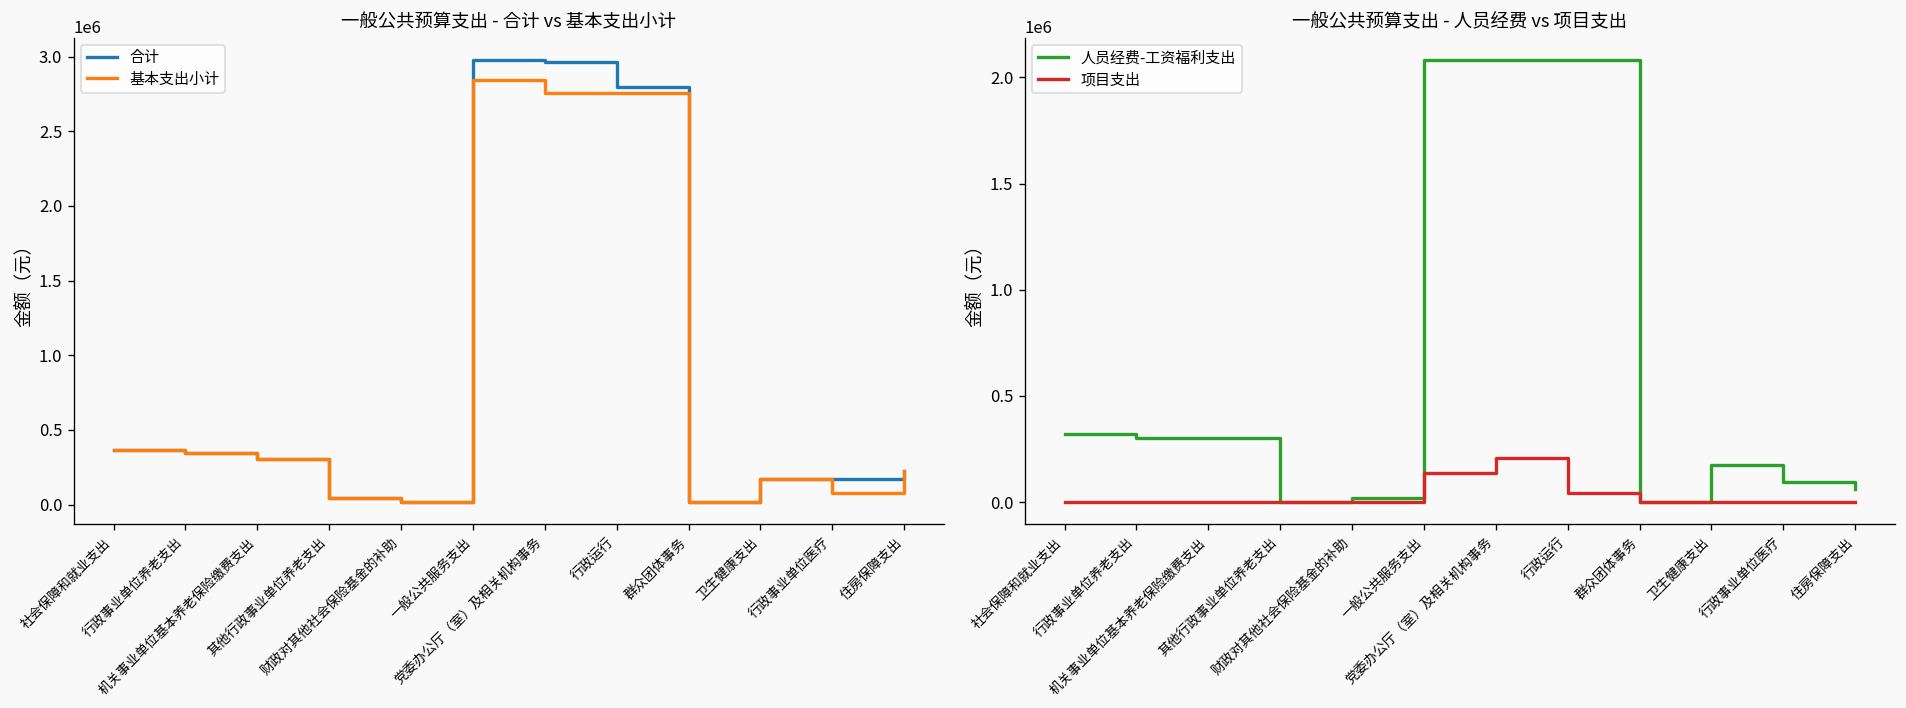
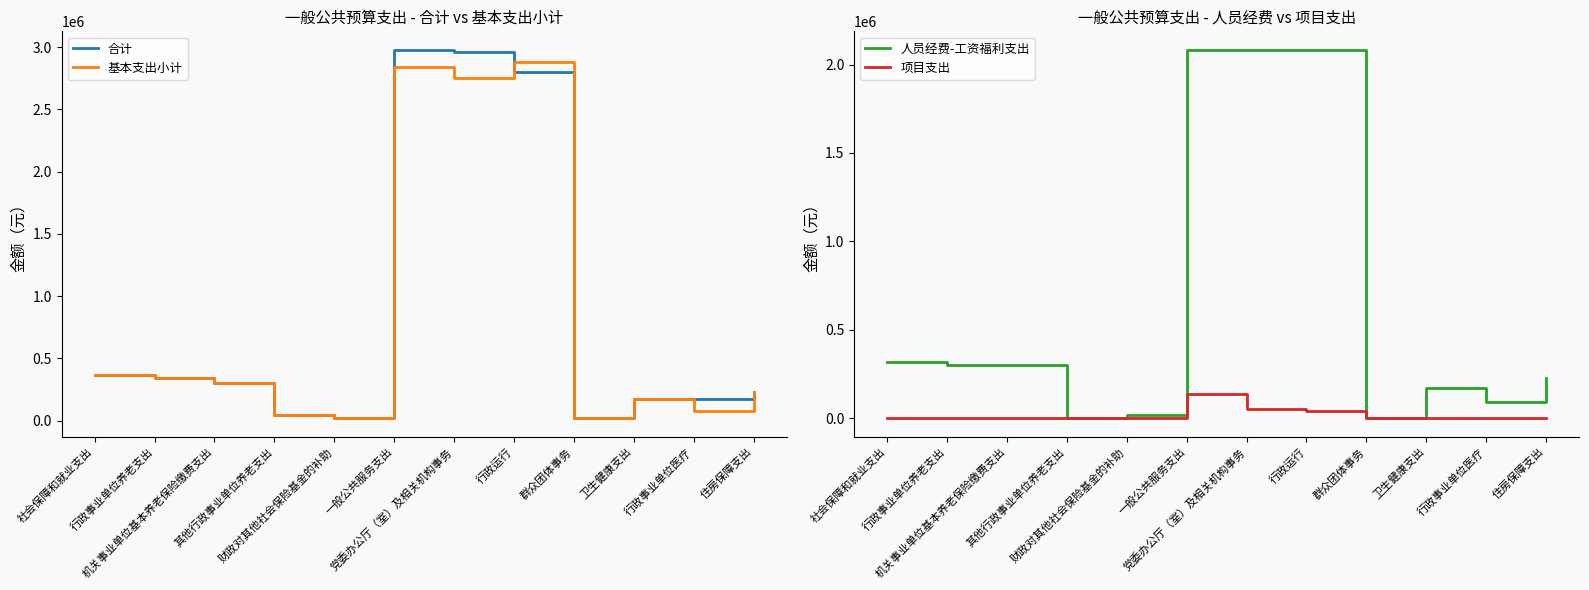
一般公共预算支出 - 合计 vs 基本支出小计, 基本支出小计, 行政运行: 2750000 -> 2880000
一般公共预算支出 - 人员经费 vs 项目支出, 项目支出, 党委办公厅（室）及相关机构事务: 210000 -> 60000
一般公共预算支出 - 人员经费 vs 项目支出, 人员经费-工资福利支出, 住房保障支出: 60000 -> 230000
